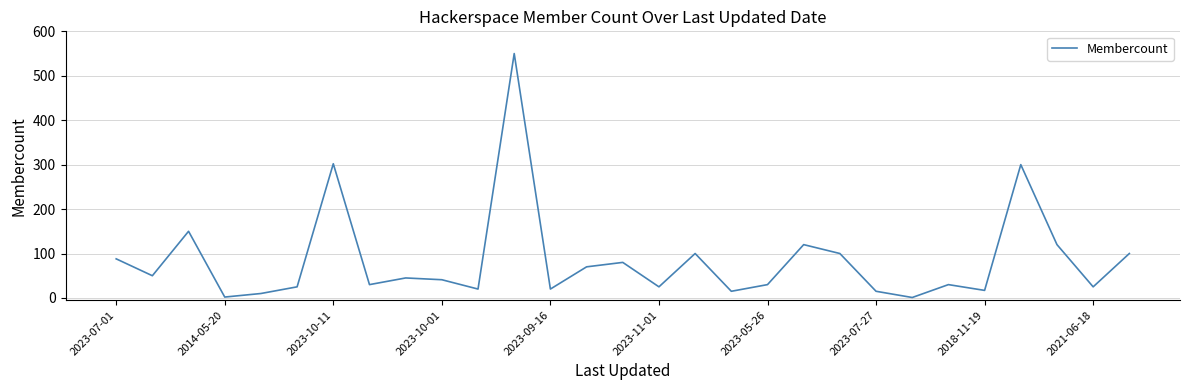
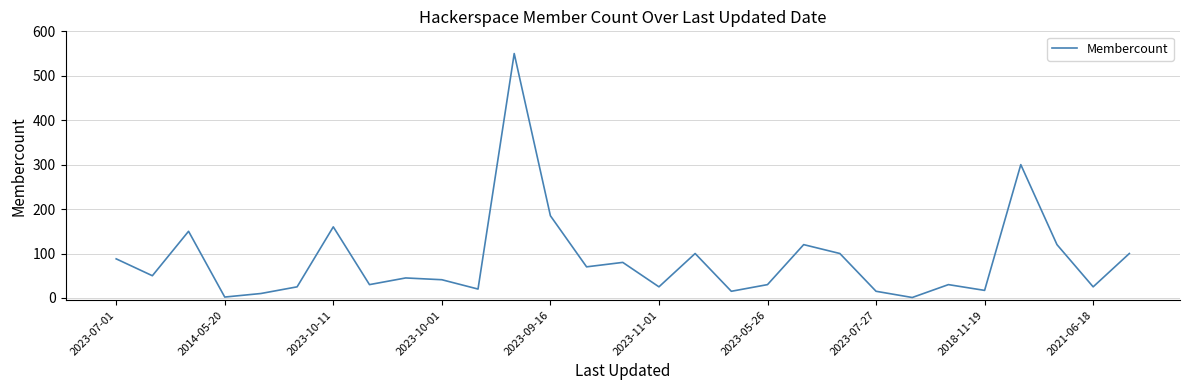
2023-10-11: 300 -> 160
2023-09-16: 20 -> 190
